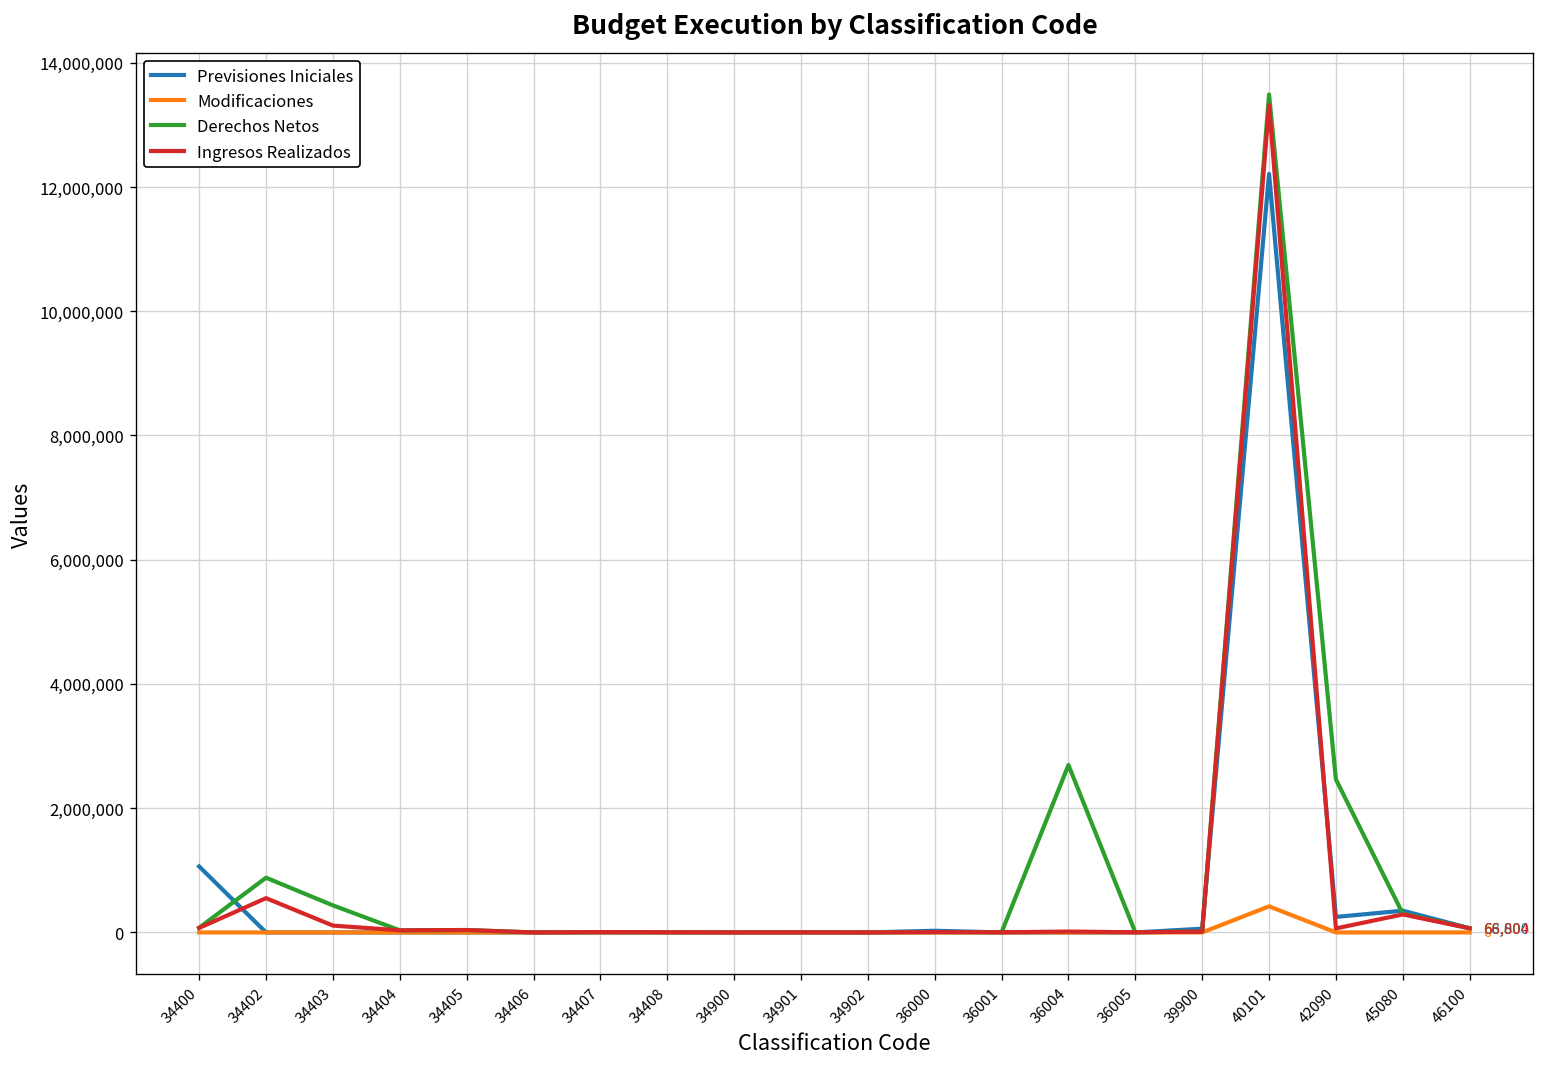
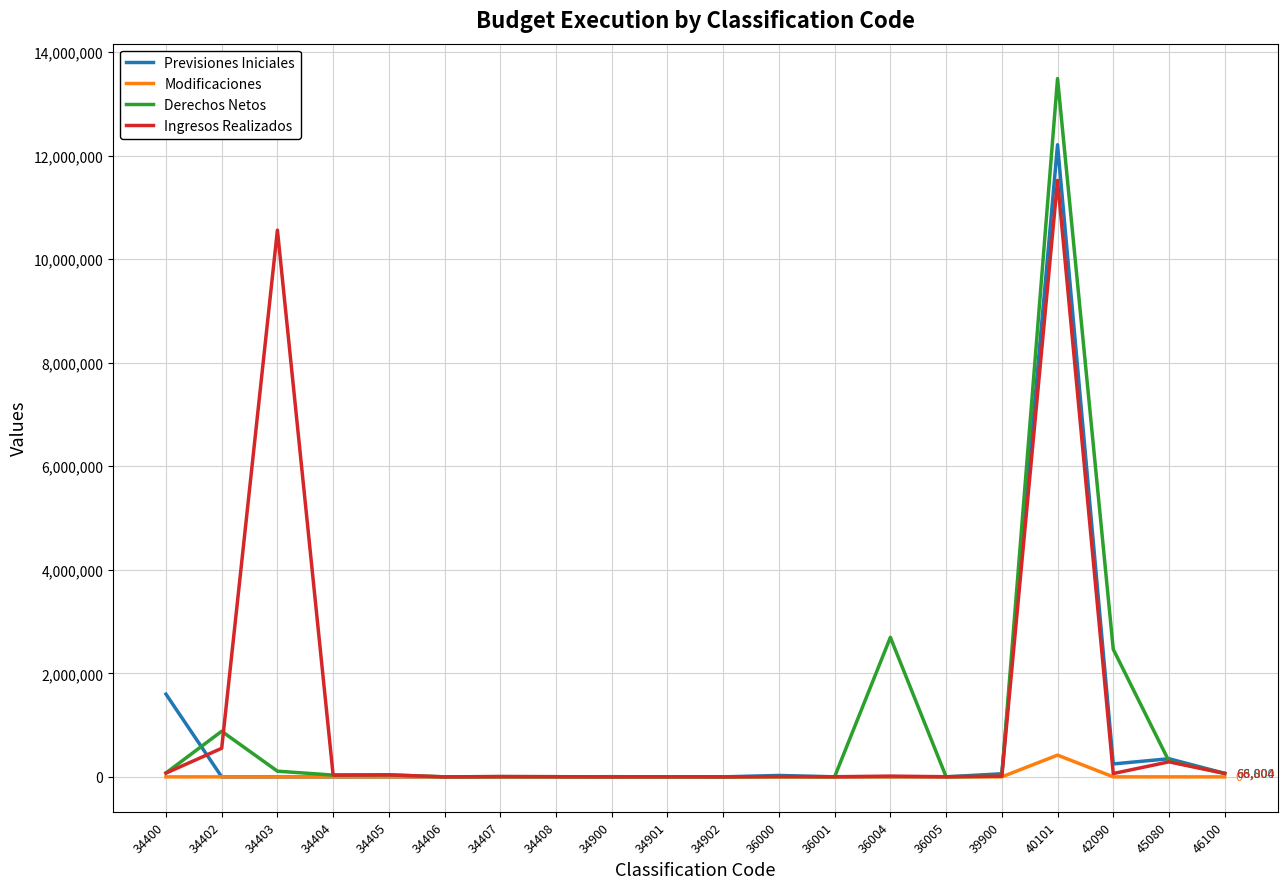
Previsiones Iniciales, 34400: 1,100,000 -> 1,600,000
Derechos Netos, 34403: 400,000 -> 100,000
Ingresos Realizados, 34403: 100,000 -> 10,600,000
Ingresos Realizados, 40101: 13,300,000 -> 11,500,000
